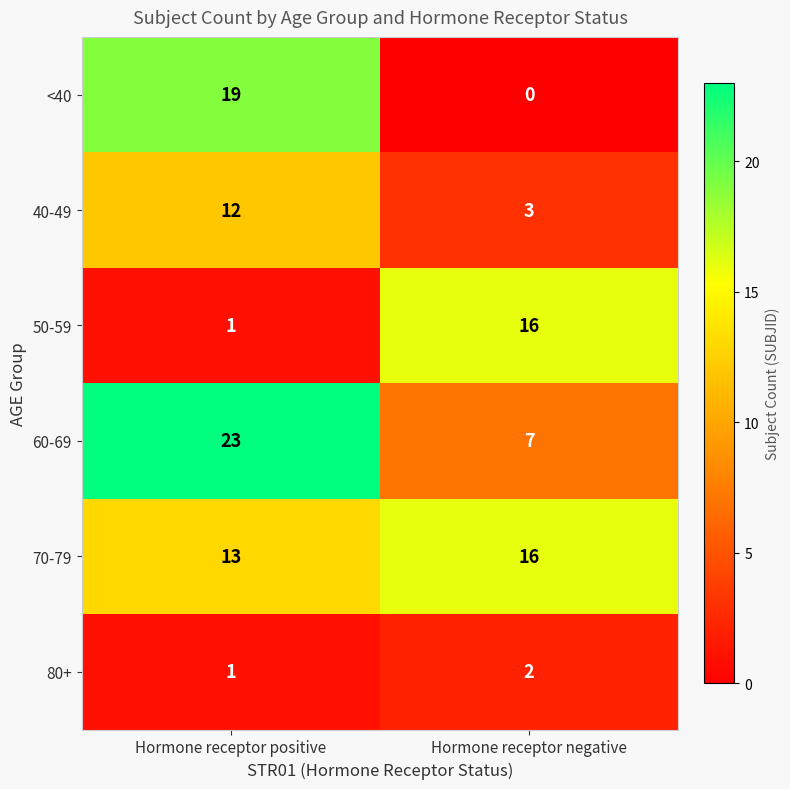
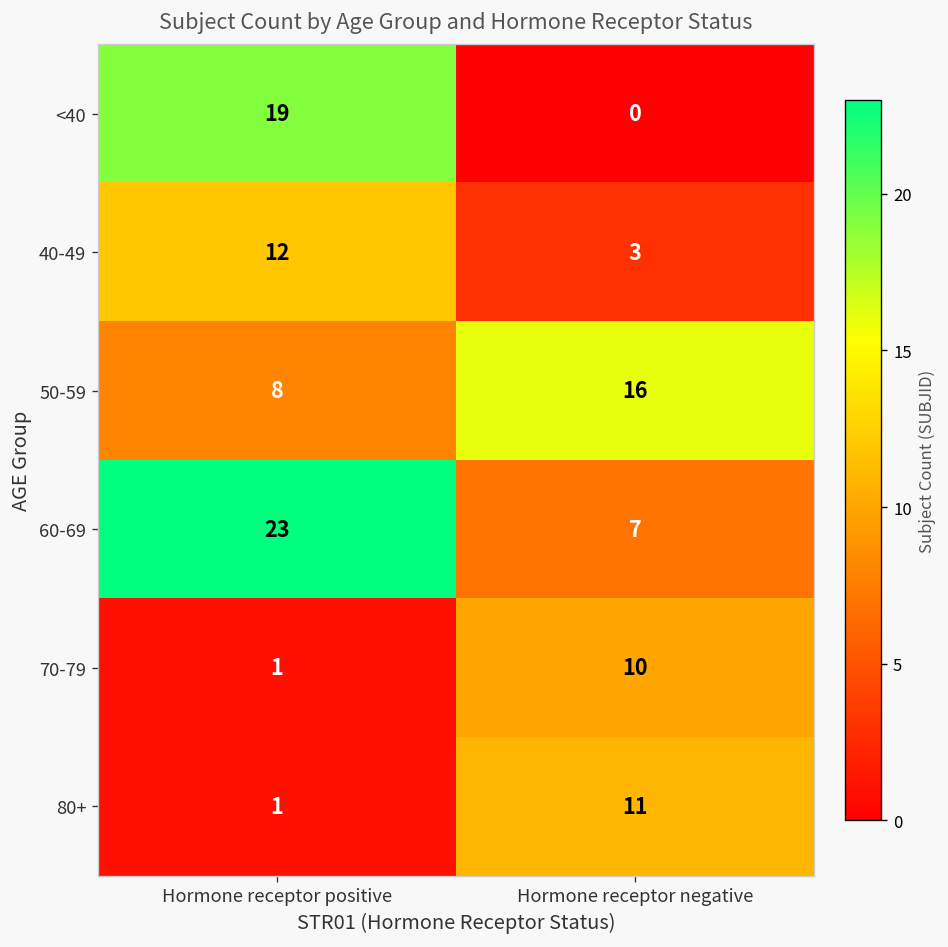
50-59, Hormone receptor positive: 1 -> 8
70-79, Hormone receptor positive: 13 -> 1
70-79, Hormone receptor negative: 16 -> 10
80+, Hormone receptor negative: 2 -> 11
